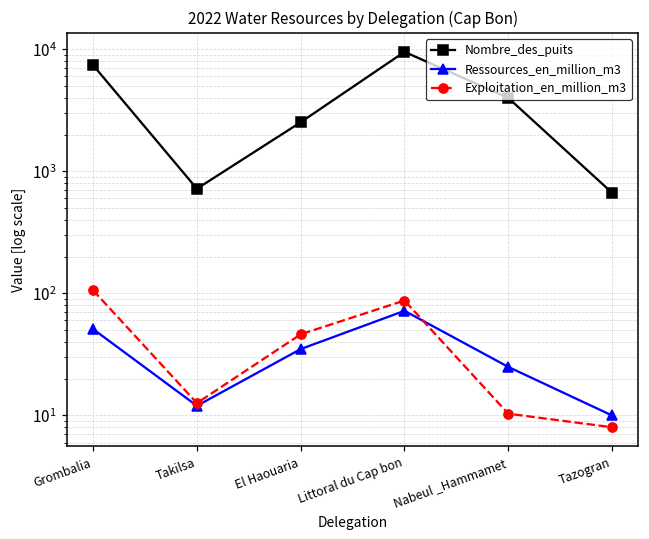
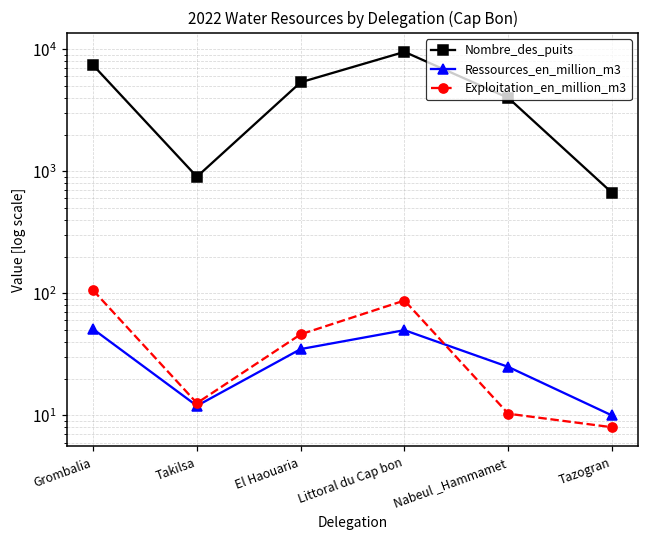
Nombre_des_puits, Takilsa: 700 -> 900
Nombre_des_puits, El Haouaria: 2500 -> 5000
Ressources_en_million_m3, Littoral du Cap bon: 70 -> 50
